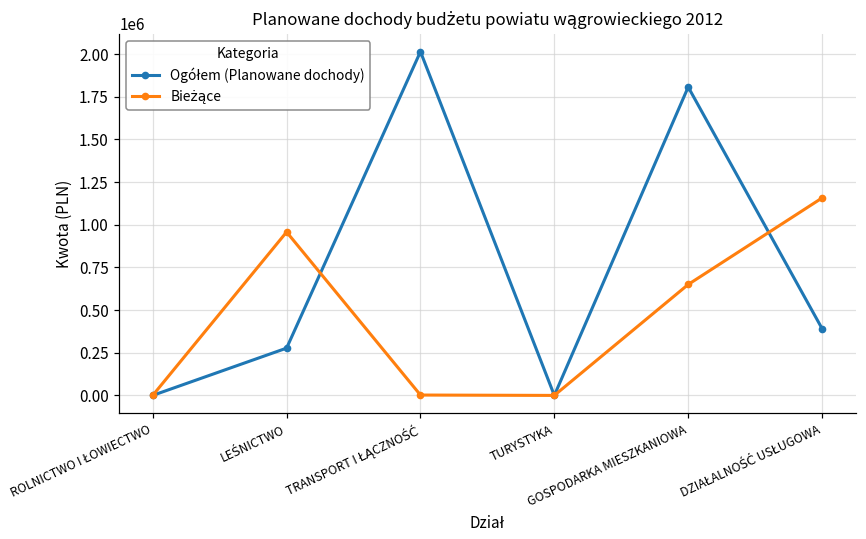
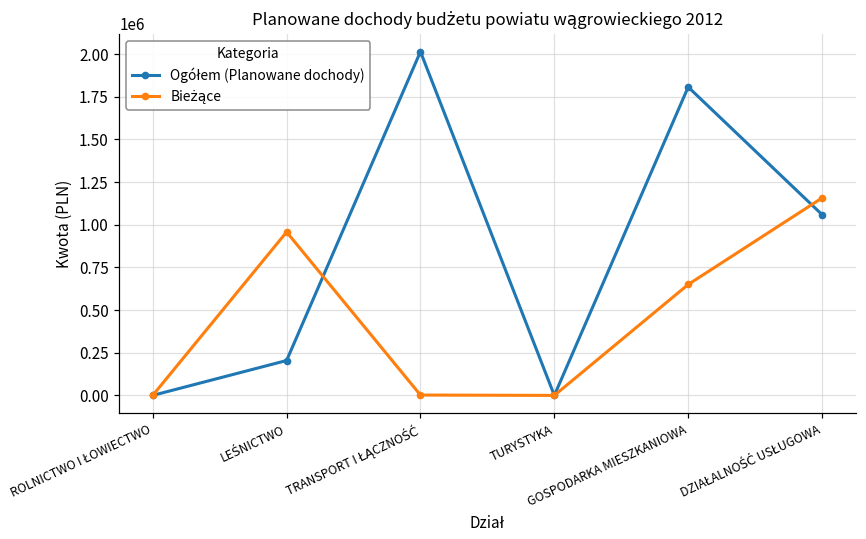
Ogółem (Planowane dochody), LEŚNICTWO: 280000 -> 200000
Ogółem (Planowane dochody), DZIAŁALNOŚĆ USŁUGOWA: 390000 -> 1060000
